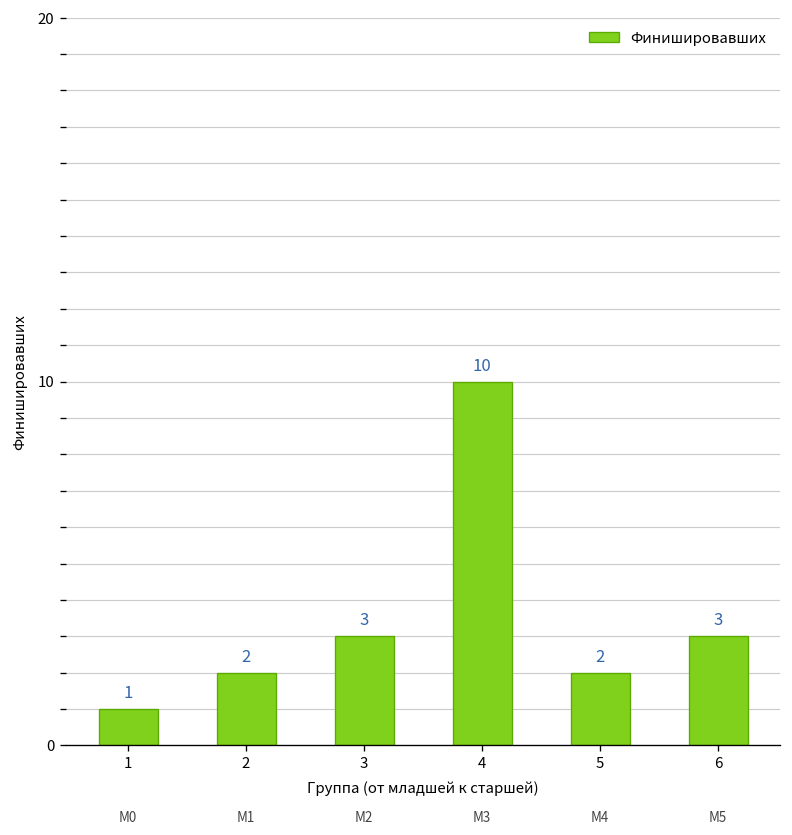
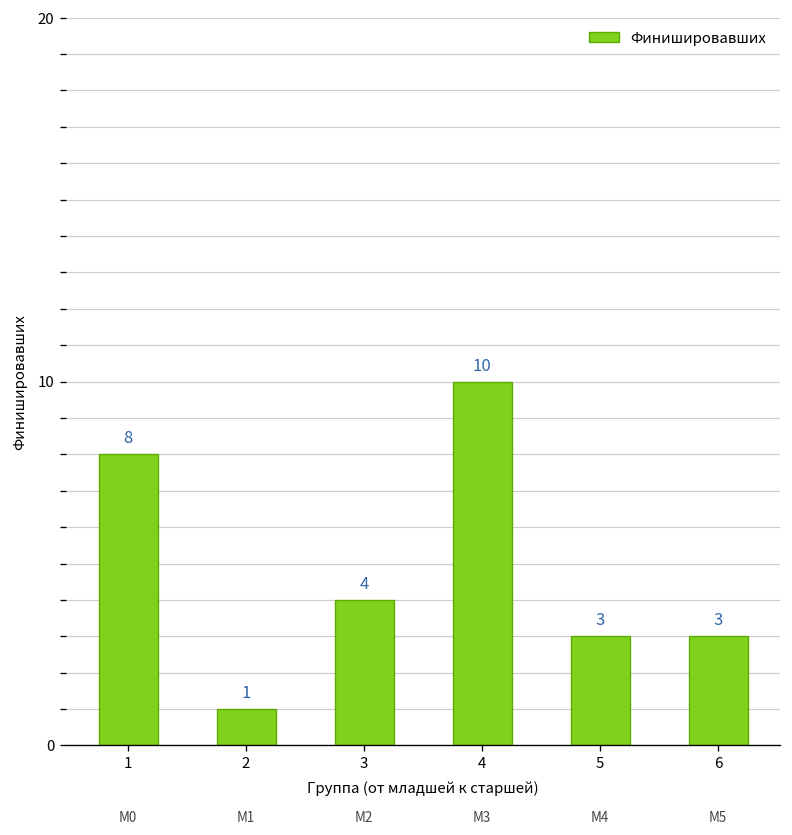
1: 1 -> 8
2: 2 -> 1
3: 3 -> 4
5: 2 -> 3
